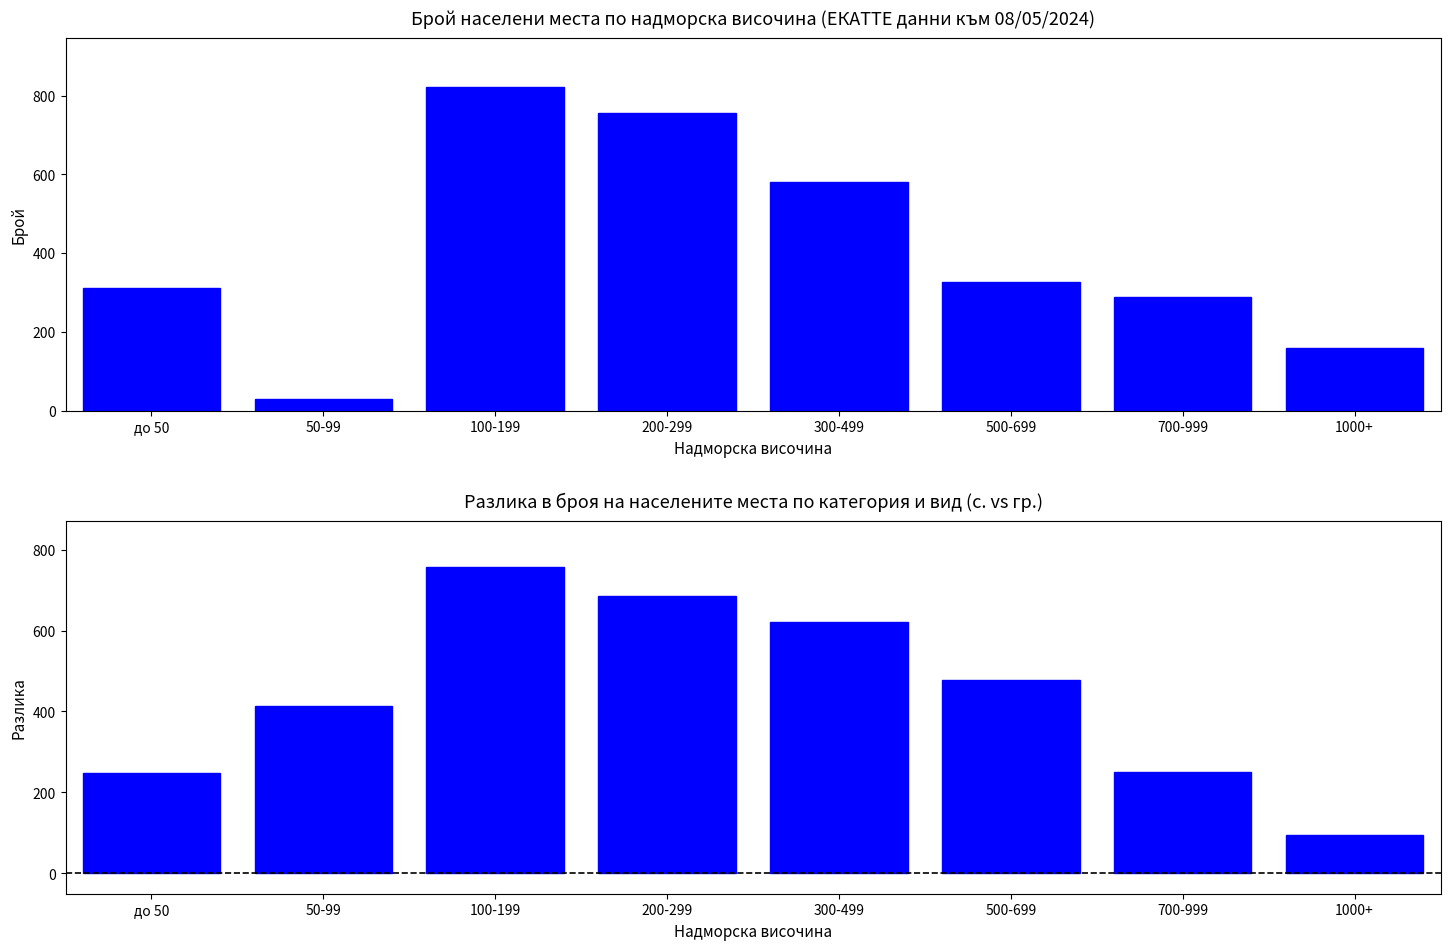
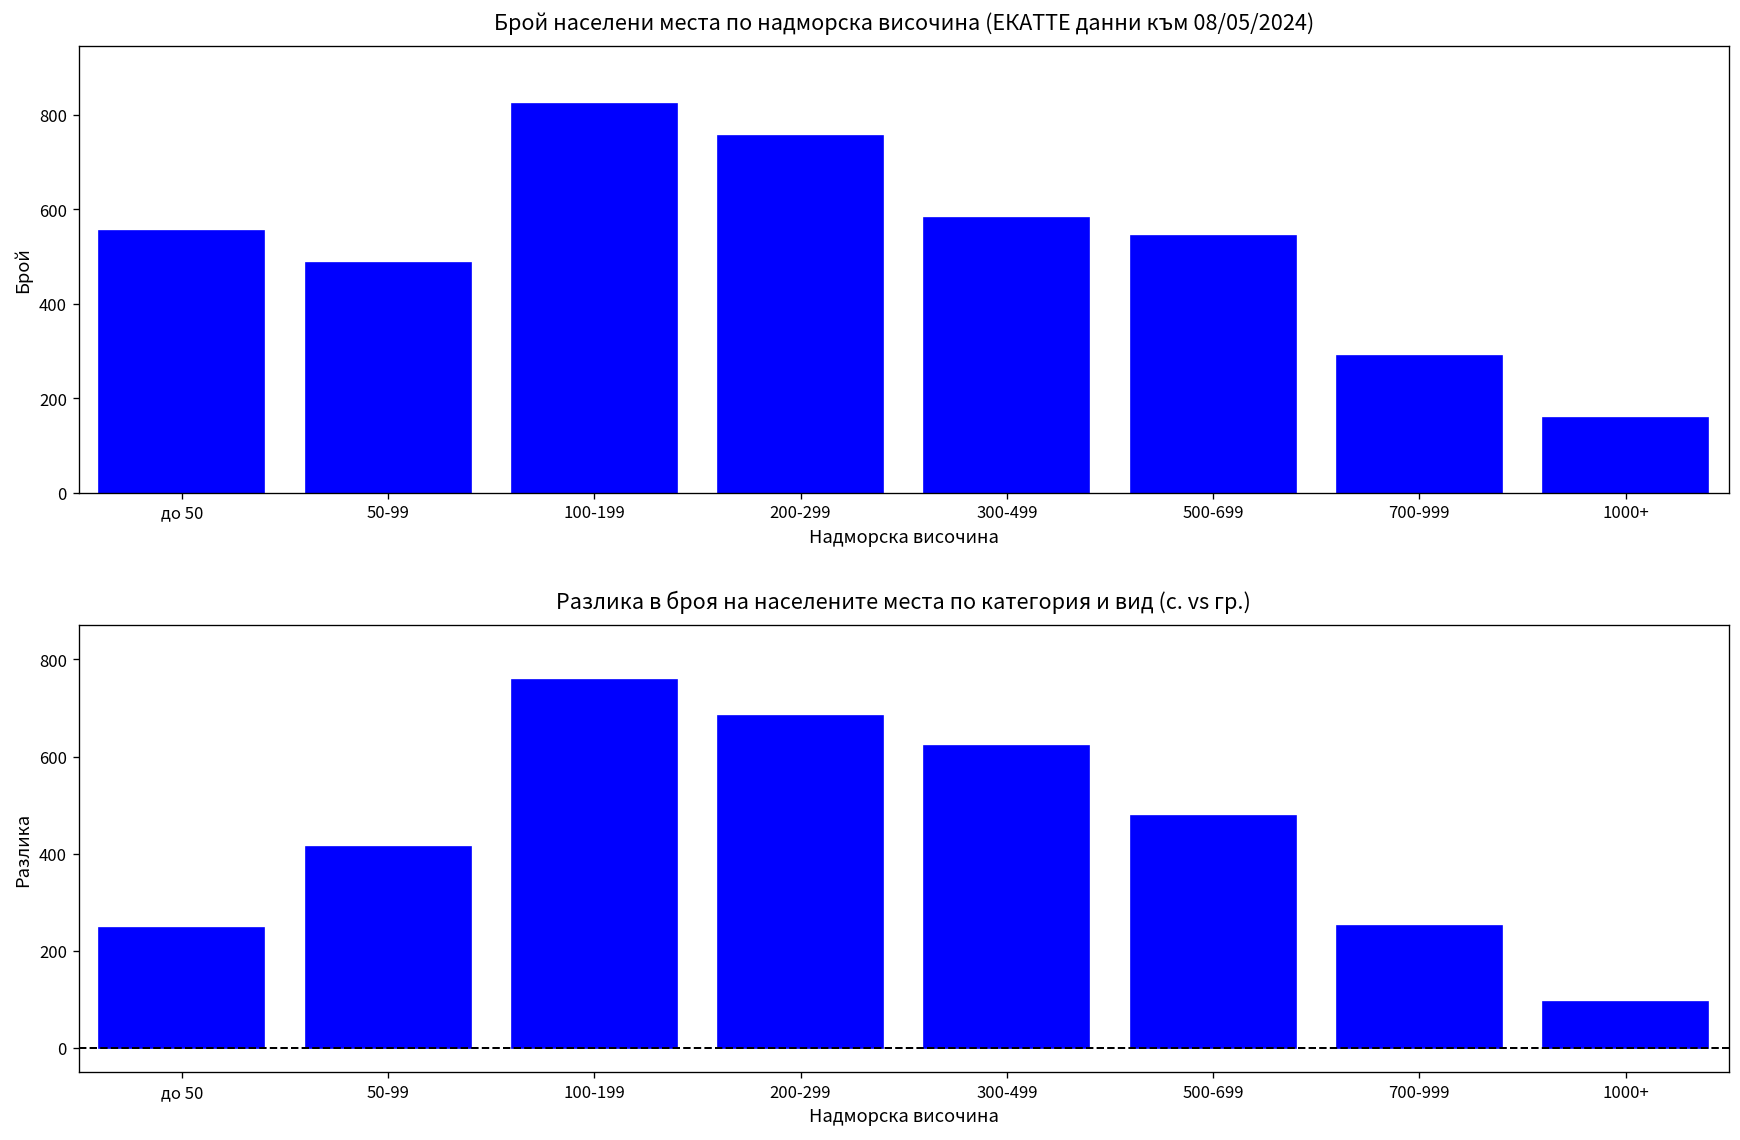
Брой населени места по надморска височина (ЕКАТТЕ данни към 08/05/2024), до 50: 310 -> 550
Брой населени места по надморска височина (ЕКАТТЕ данни към 08/05/2024), 50-99: 30 -> 490
Брой населени места по надморска височина (ЕКАТТЕ данни към 08/05/2024), 500-699: 330 -> 540
